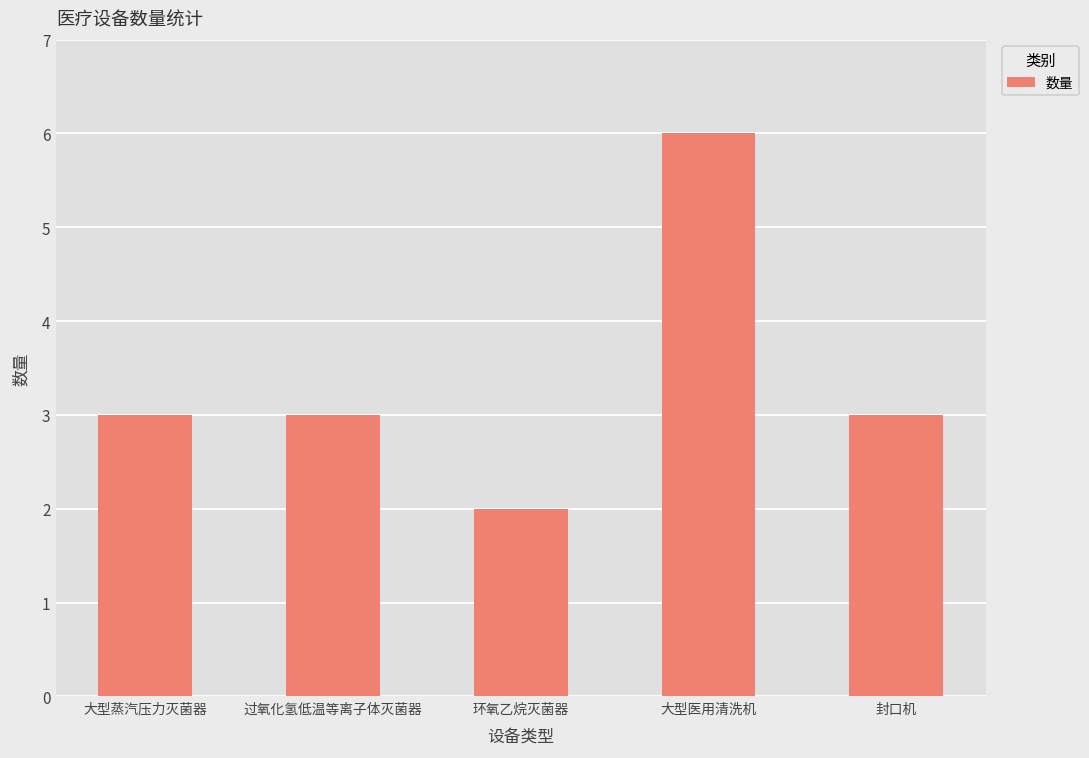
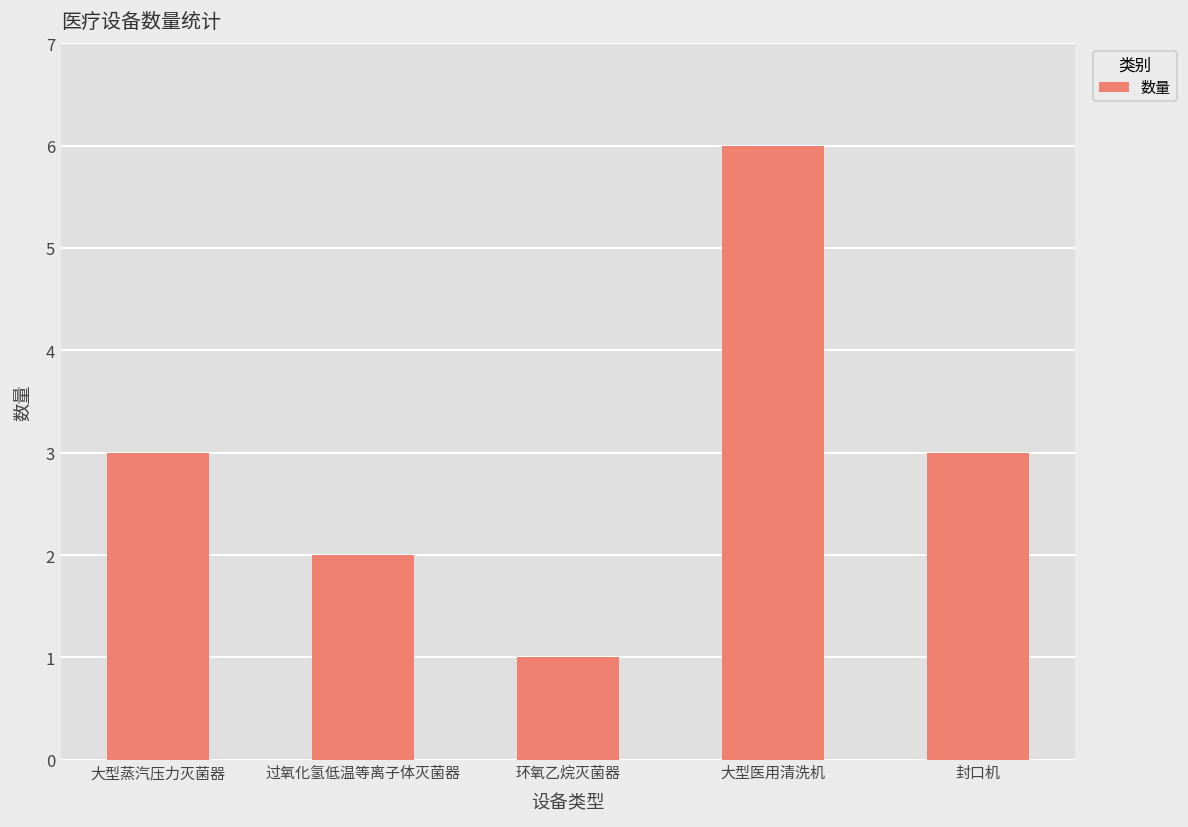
过氧化氢低温等离子体灭菌器: 3 -> 2
环氧乙烷灭菌器: 2 -> 1
